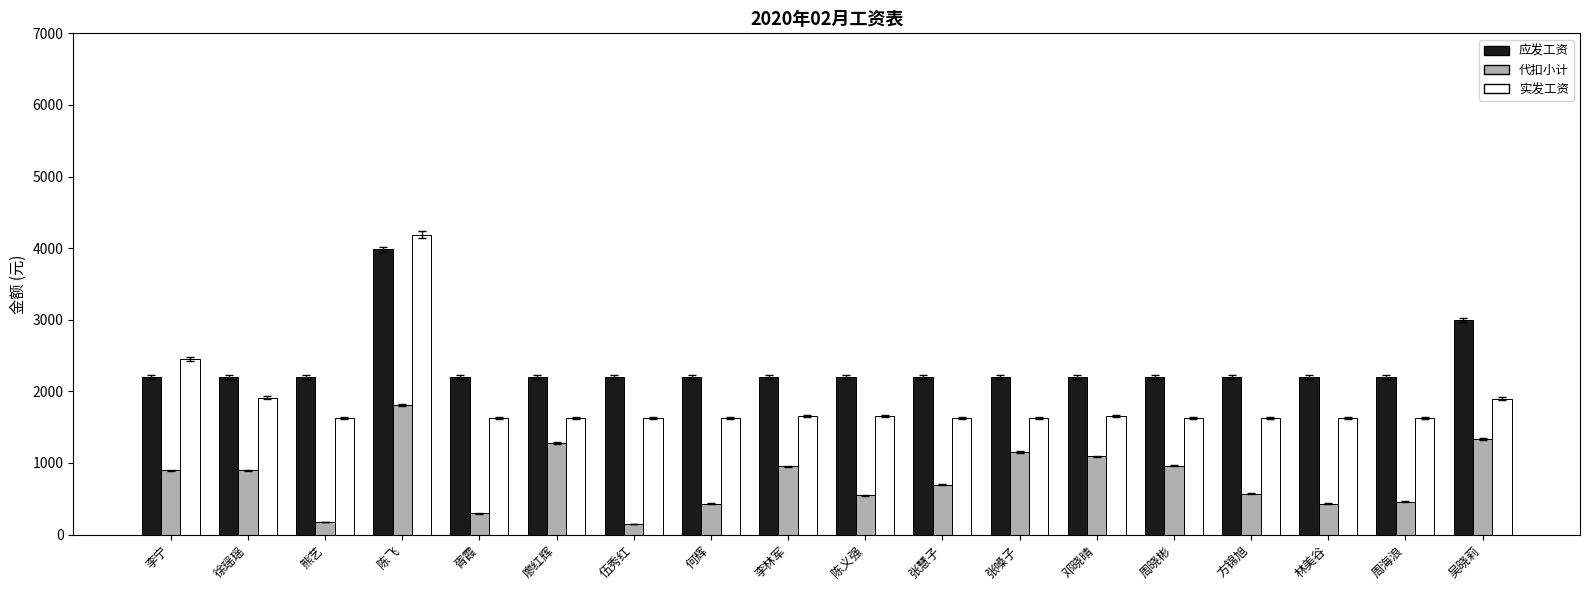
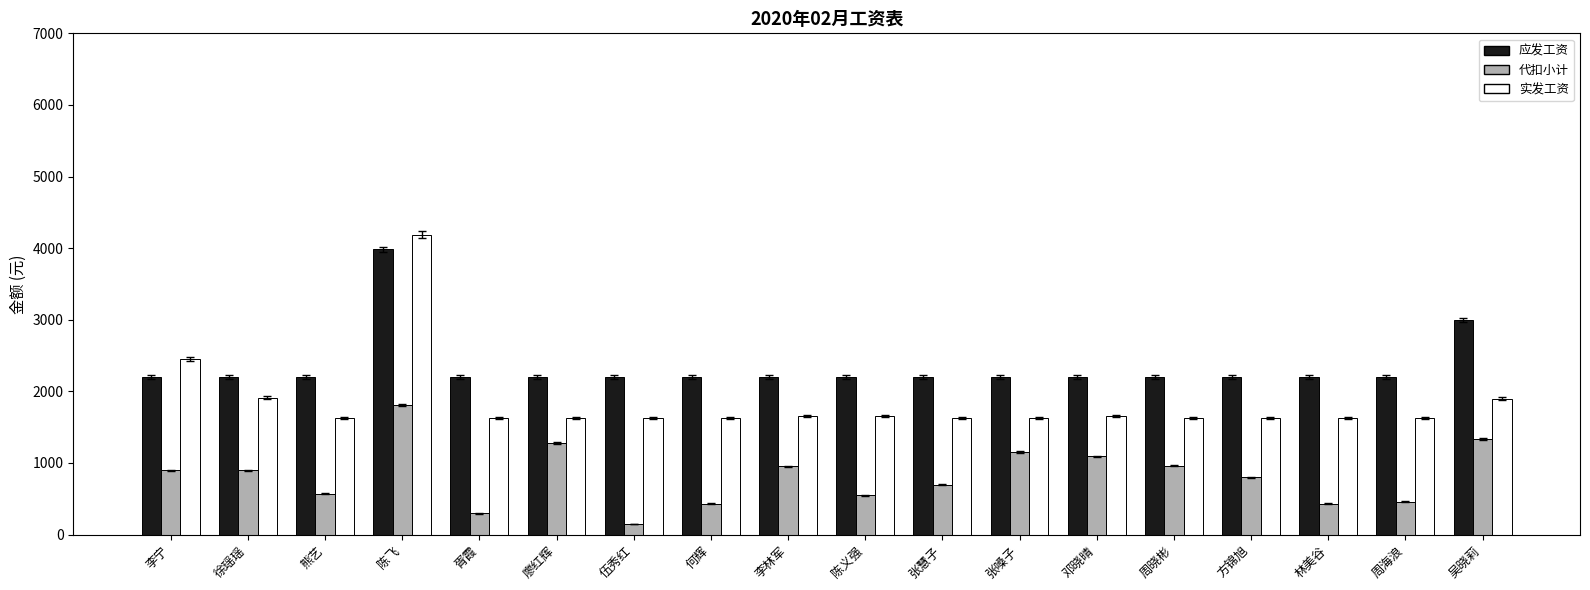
代扣小计, 熊艺: 200 -> 600
代扣小计, 方锦旭: 600 -> 800
